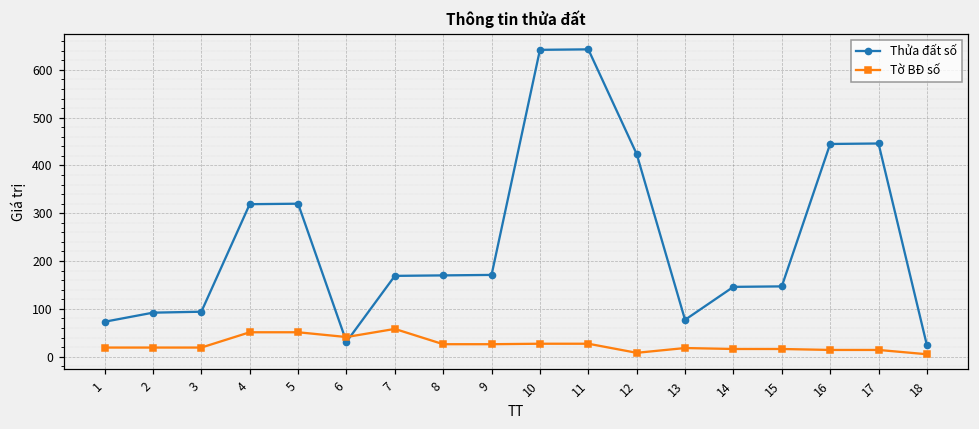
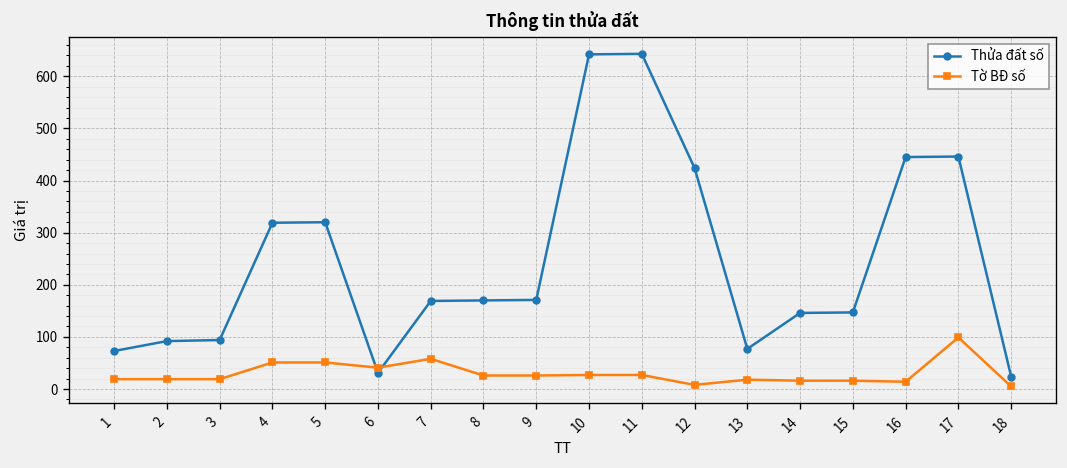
Tờ BĐ số, 17: 10 -> 100
